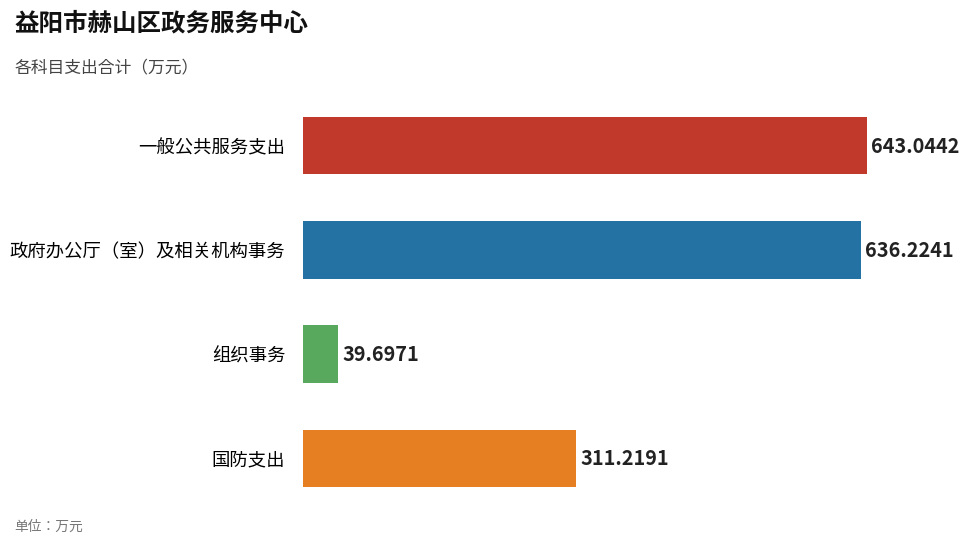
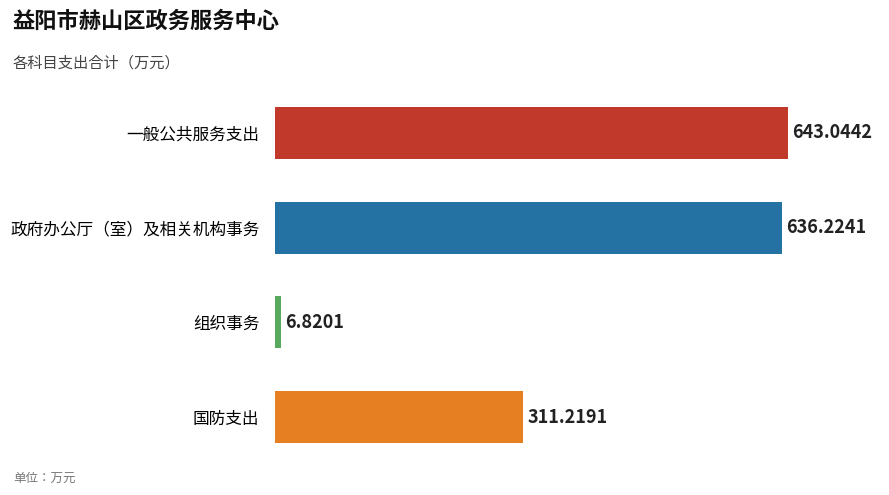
组织事务: 39.6971 -> 6.8201
